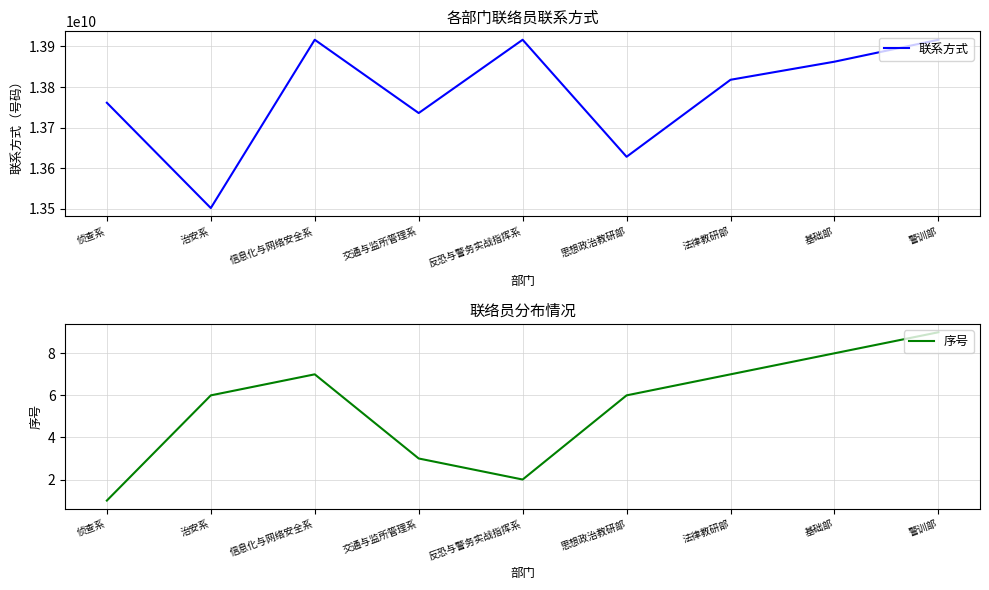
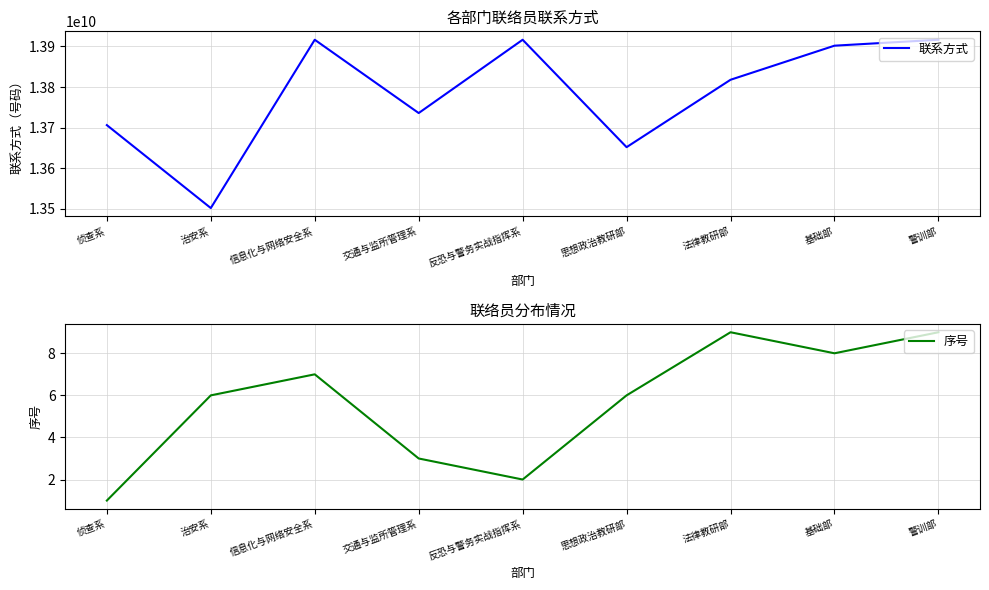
各部门联络员联系方式, 侦查系: 13760000000 -> 13710000000
各部门联络员联系方式, 思想政治教研部: 13630000000 -> 13650000000
各部门联络员联系方式, 基础部: 13860000000 -> 13900000000
联络员分布情况, 法律教研部: 7 -> 9
